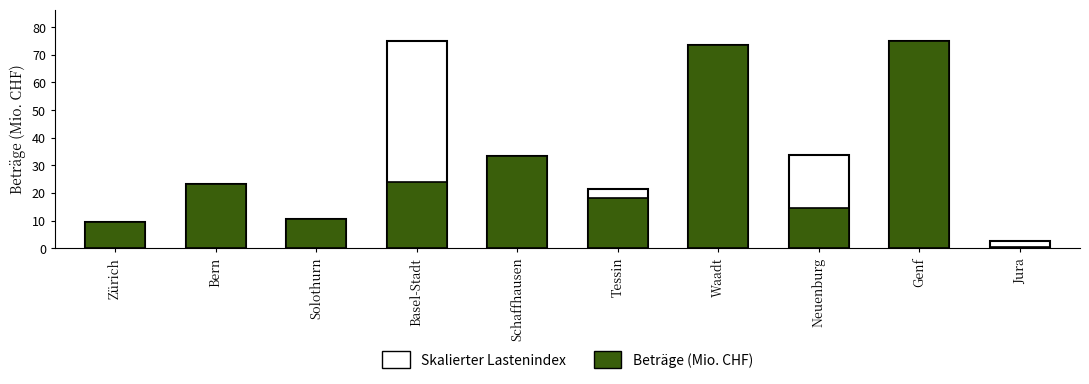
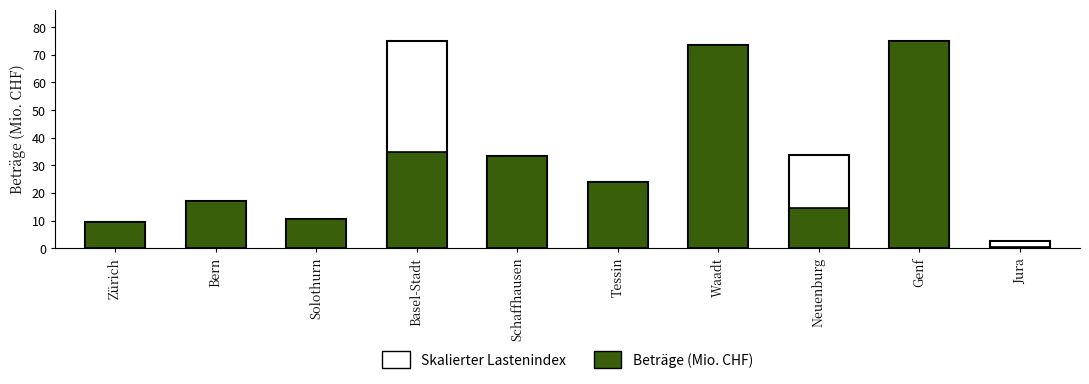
Bern: 23 -> 17
Basel-Stadt: 24 -> 35
Tessin: 18 -> 24
